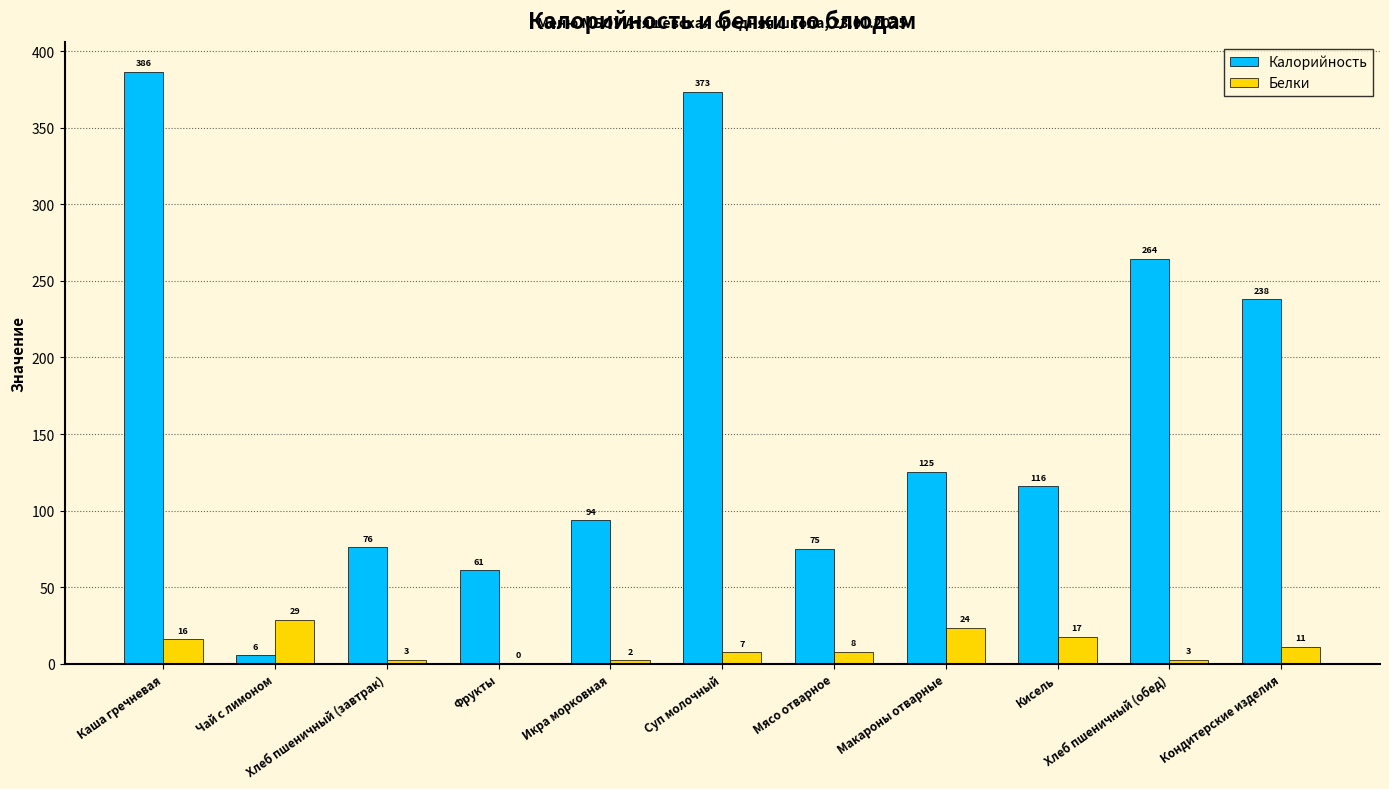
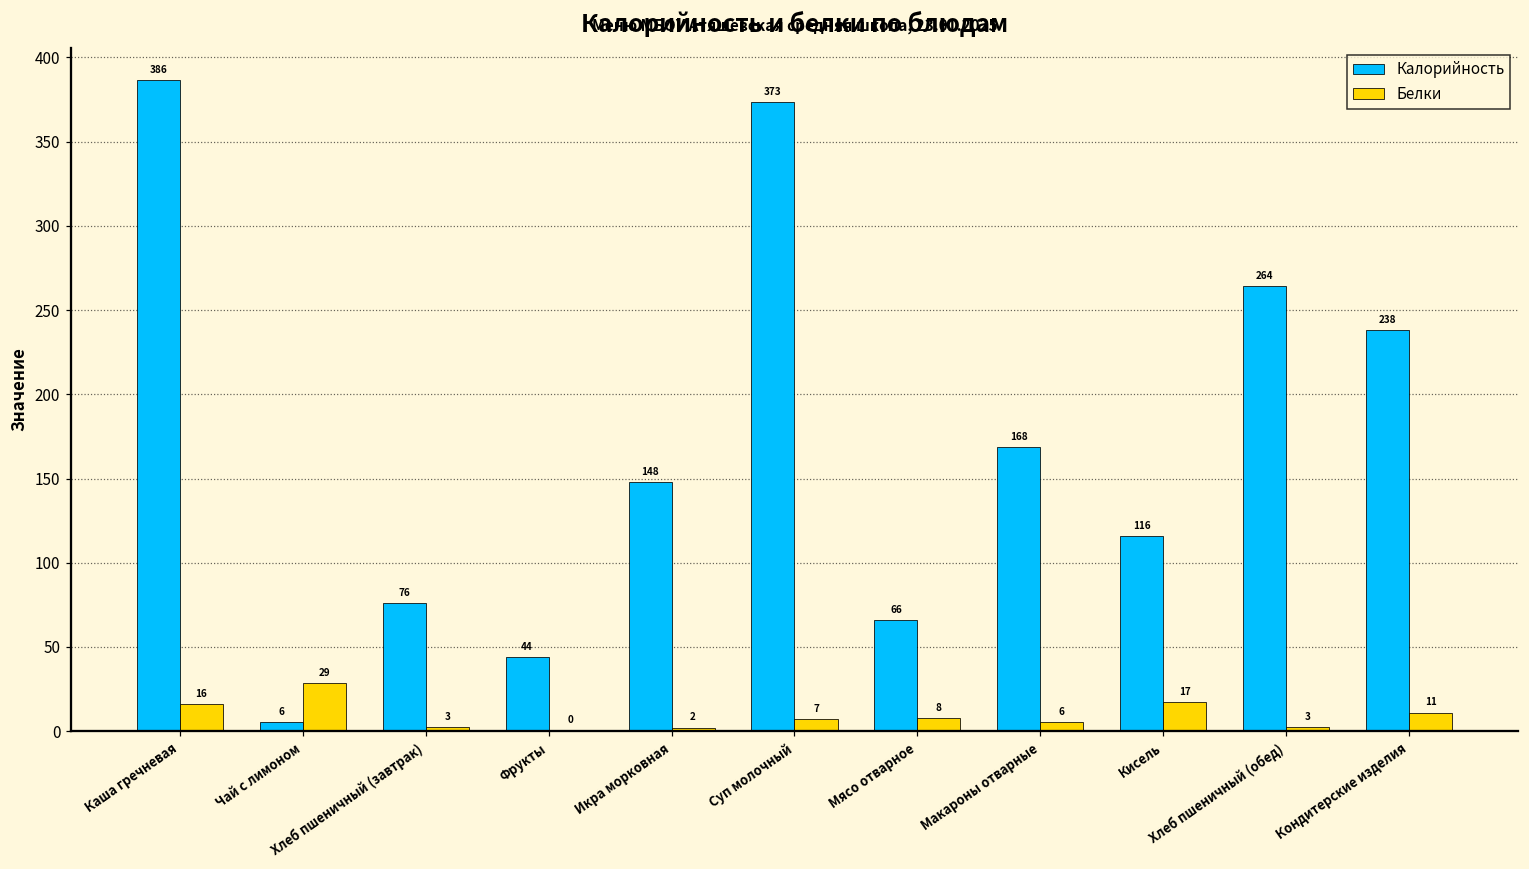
Калорийность, Фрукты: 61 -> 44
Калорийность, Икра морковная: 94 -> 148
Калорийность, Мясо отварное: 75 -> 66
Калорийность, Макароны отварные: 125 -> 168
Белки, Макароны отварные: 24 -> 6
